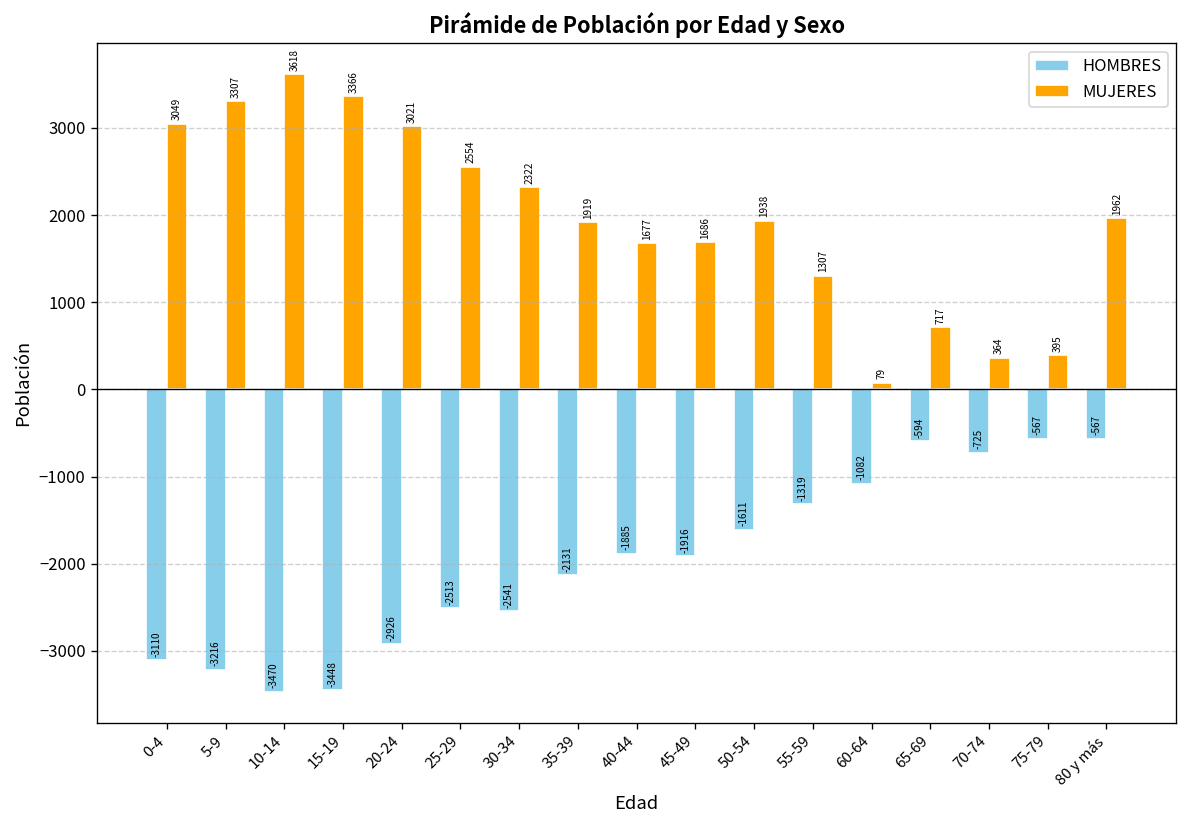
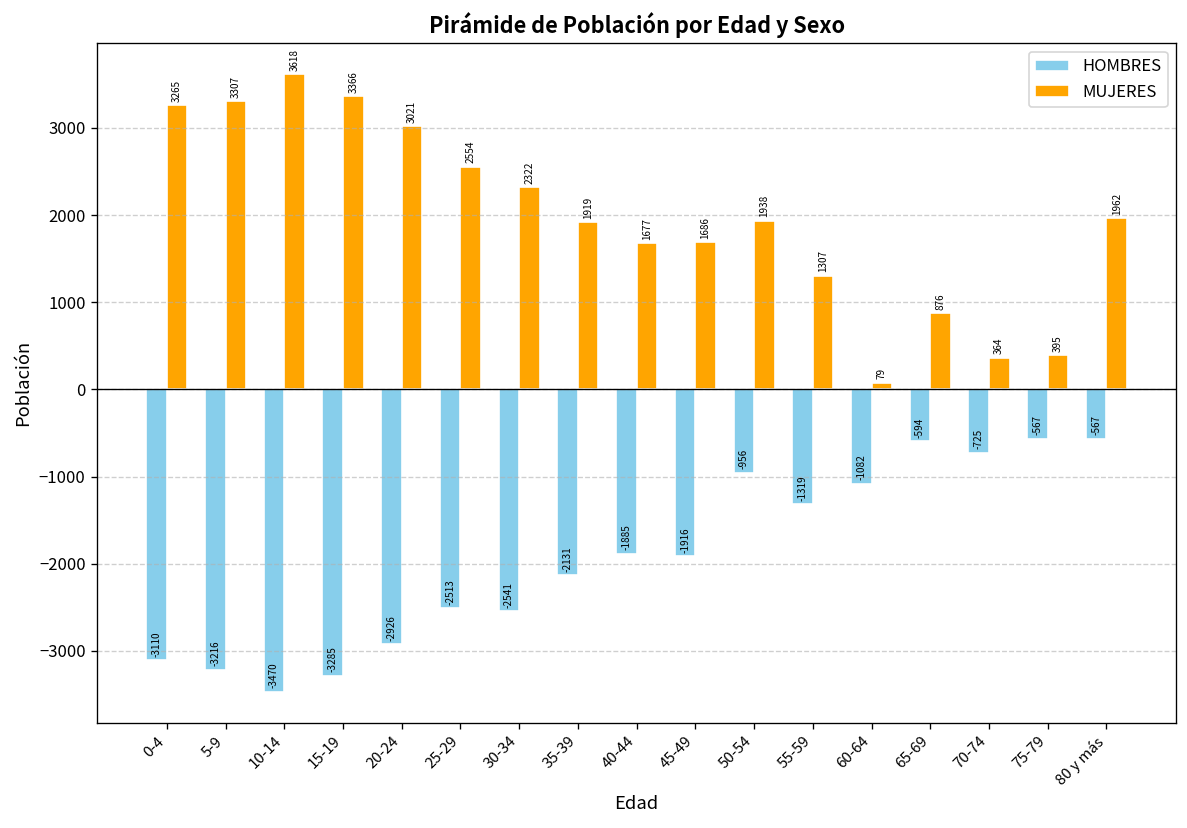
MUJERES, 0-4: 3049 -> 3265
HOMBRES, 15-19: -3448 -> -3285
HOMBRES, 50-54: -1611 -> -956
MUJERES, 65-69: 717 -> 876
